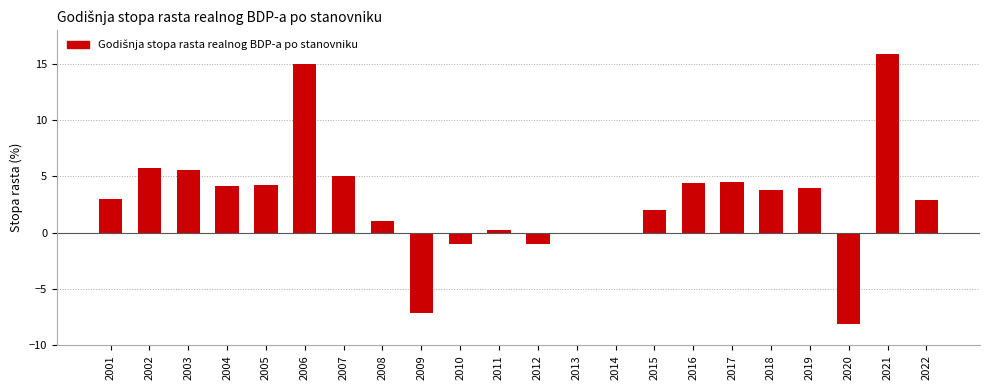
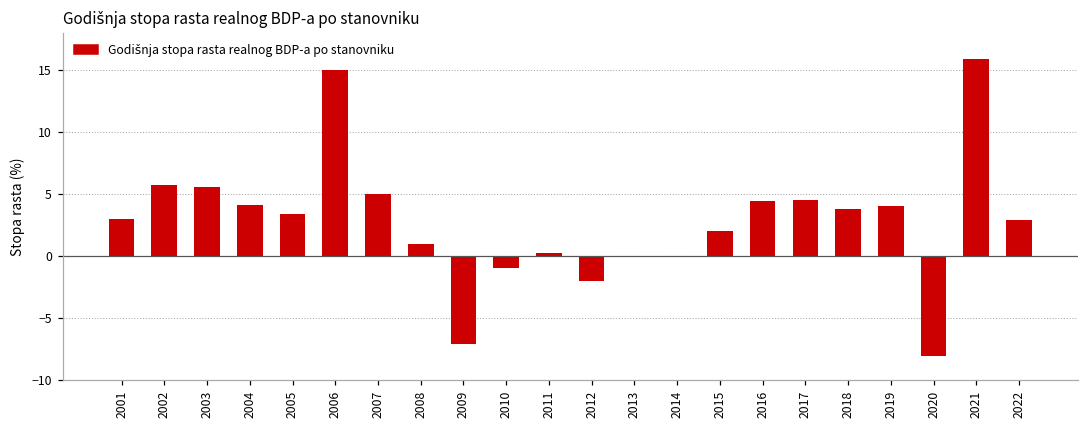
2005: 4.2 -> 3.4
2012: -1 -> -2
